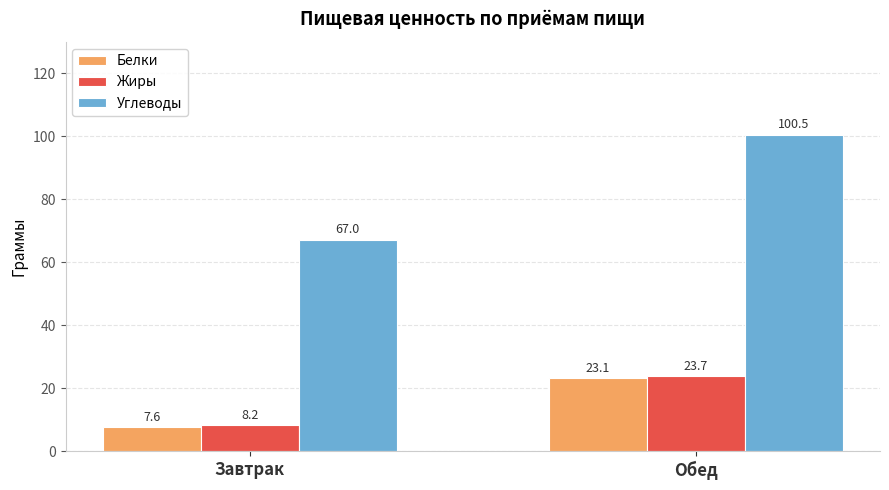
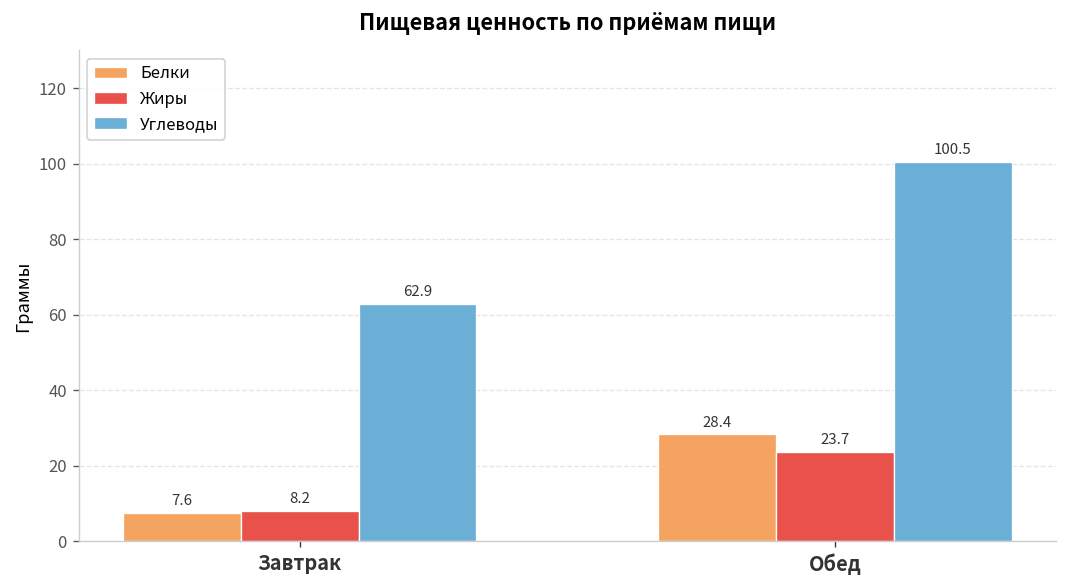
Углеводы, Завтрак: 67.0 -> 62.9
Белки, Обед: 23.1 -> 28.4
